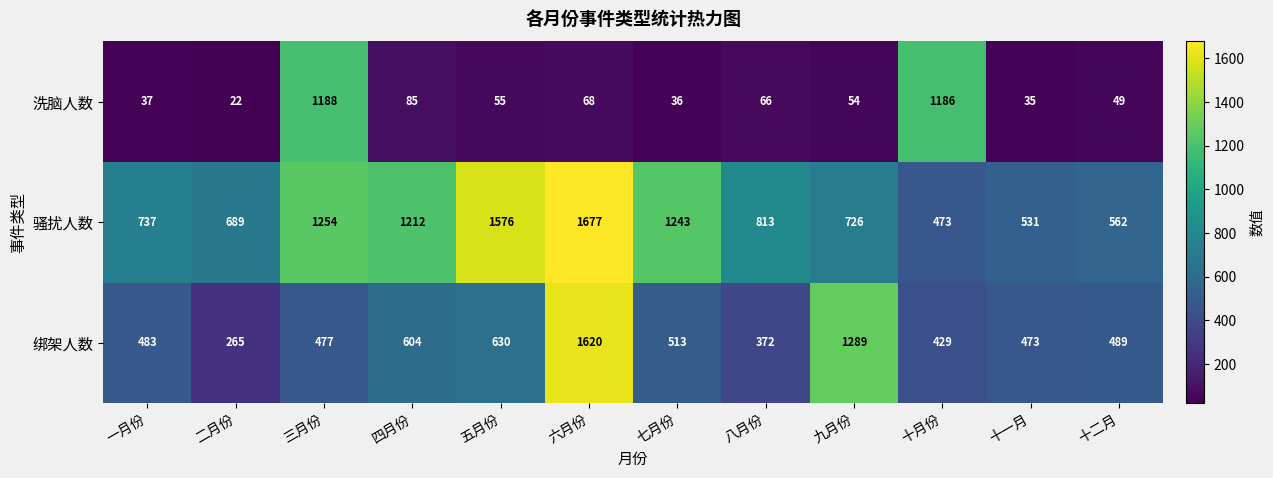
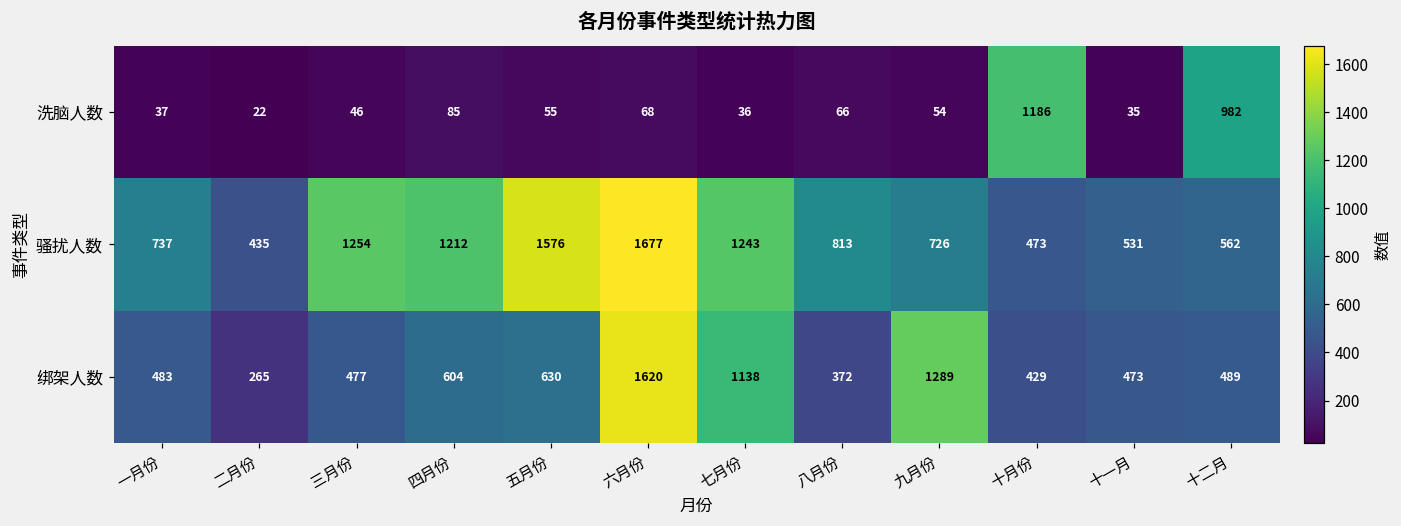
洗脑人数, 三月份: 1188 -> 46
洗脑人数, 十二月: 49 -> 982
骚扰人数, 二月份: 689 -> 435
绑架人数, 七月份: 513 -> 1138
